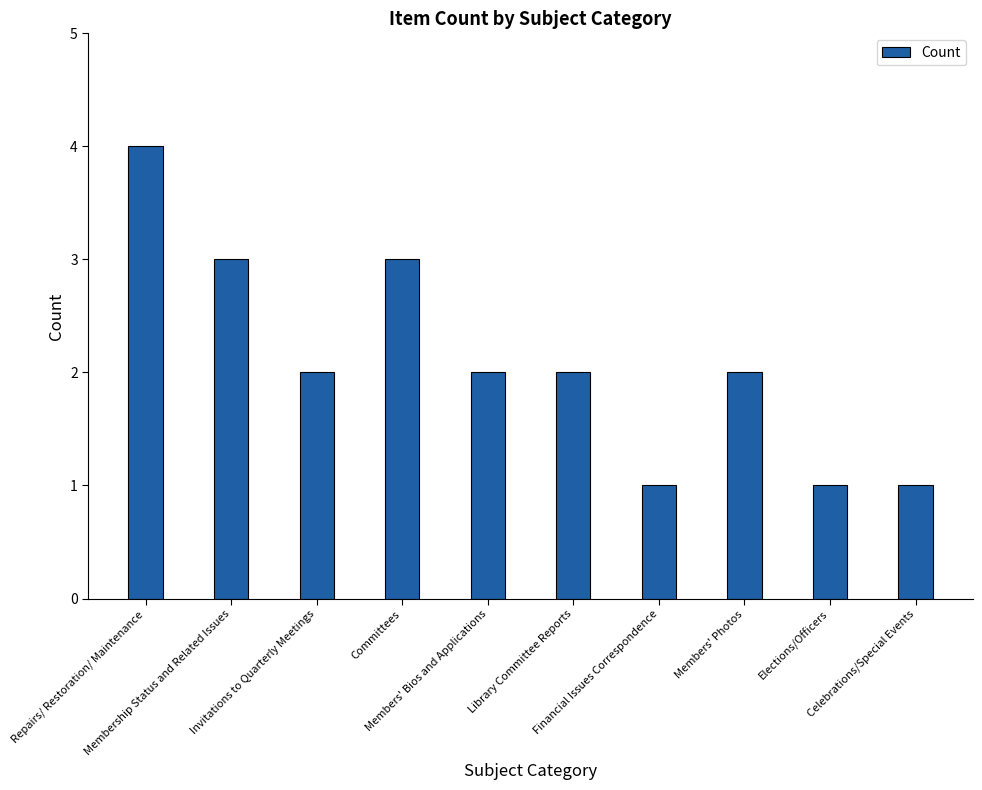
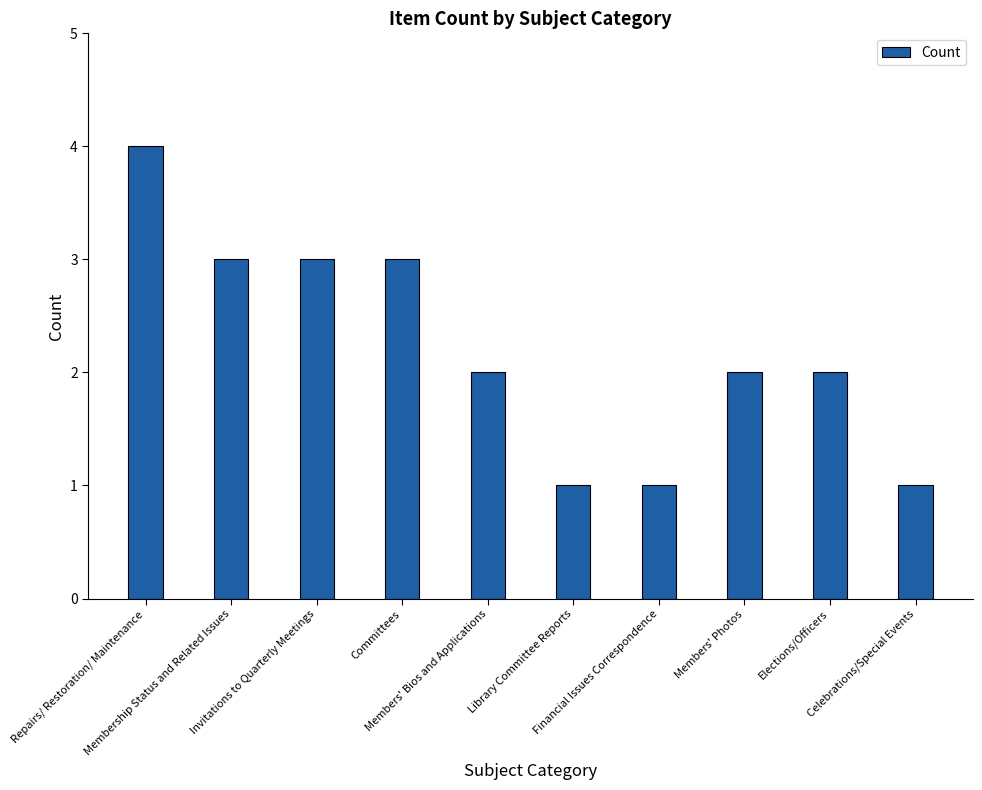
Invitations to Quarterly Meetings: 2 -> 3
Library Committee Reports: 2 -> 1
Elections/Officers: 1 -> 2
